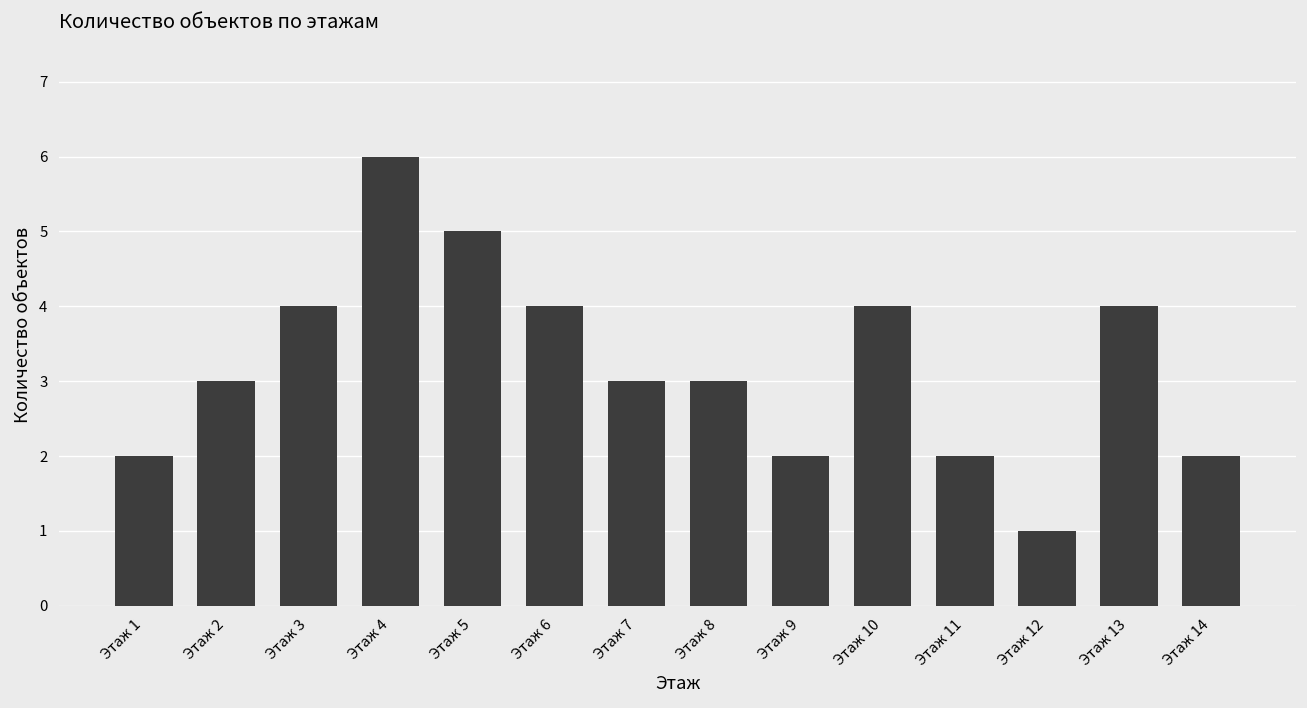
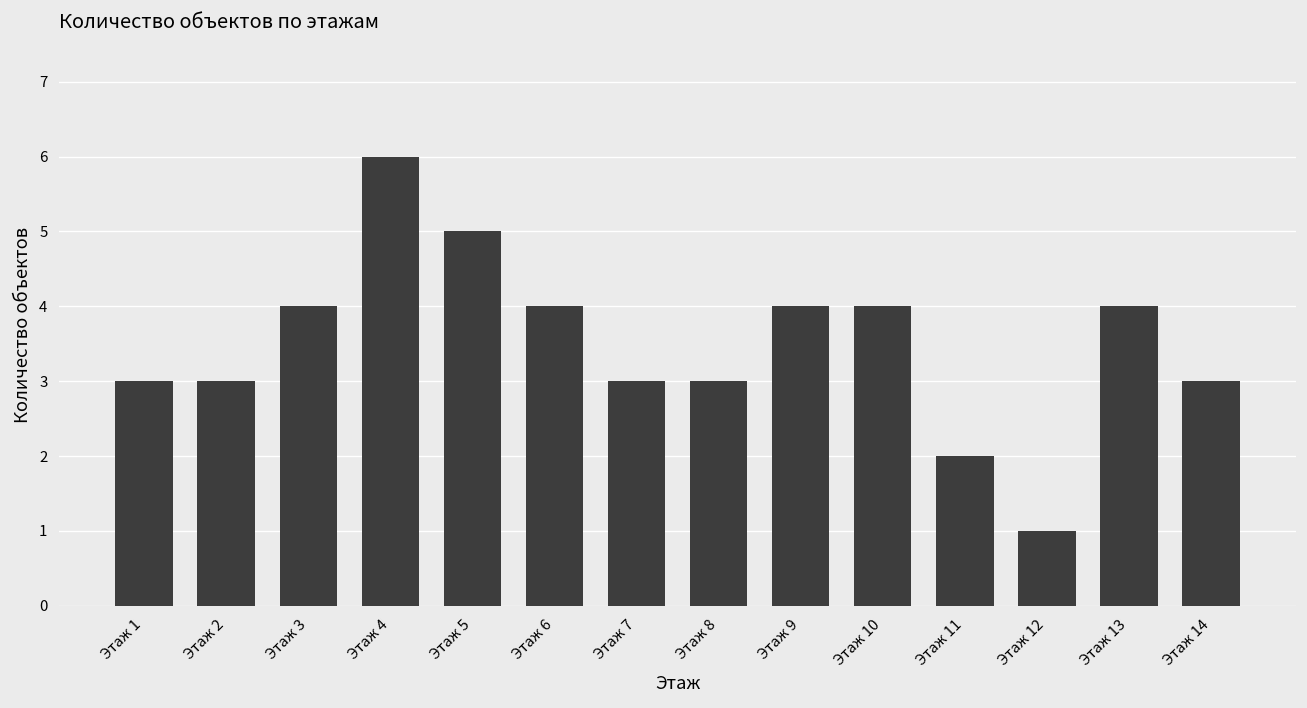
Этаж 1: 2 -> 3
Этаж 9: 2 -> 4
Этаж 14: 2 -> 3
